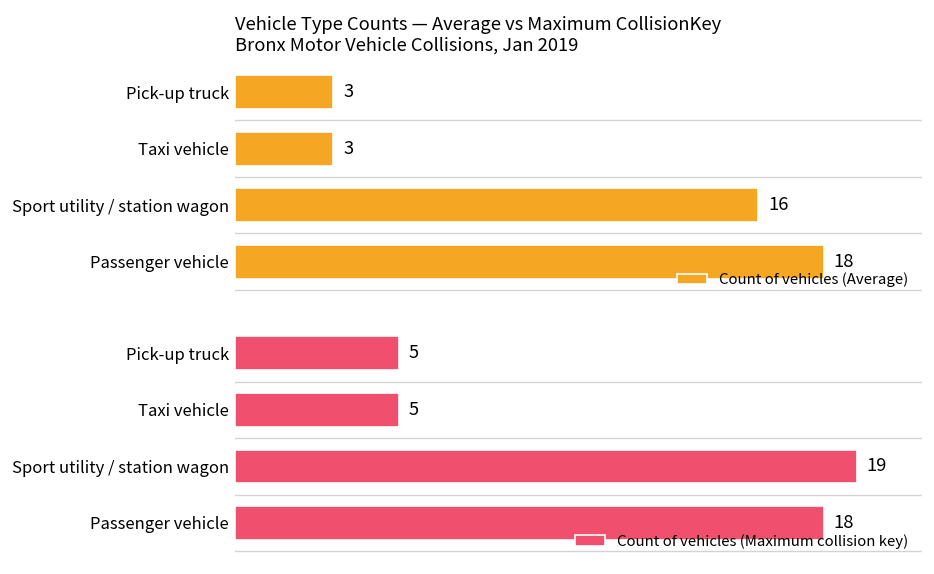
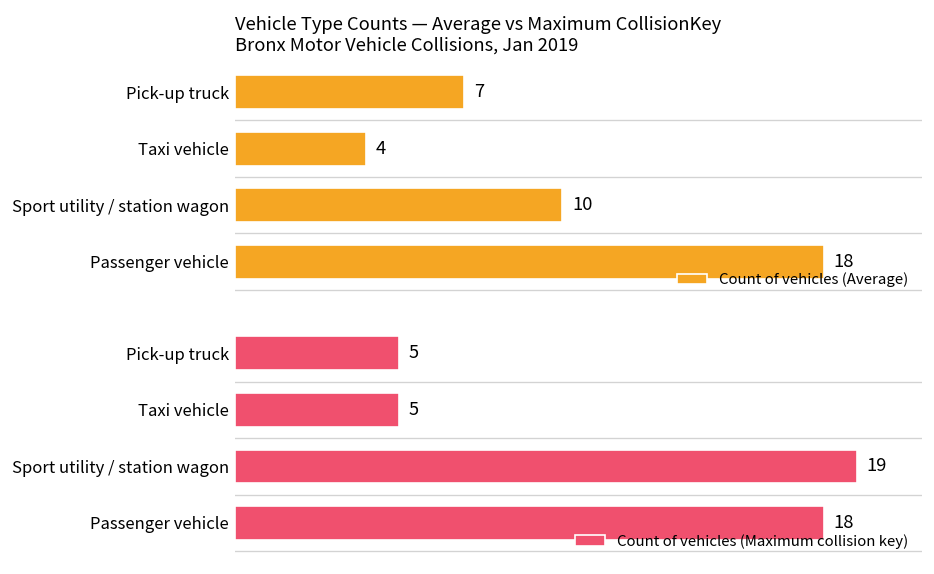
Vehicle Type Counts — Average vs Maximum CollisionKey Bronx Motor Vehicle Collisions, Jan 2019, Pick-up truck: 3 -> 7
Vehicle Type Counts — Average vs Maximum CollisionKey Bronx Motor Vehicle Collisions, Jan 2019, Taxi vehicle: 3 -> 4
Vehicle Type Counts — Average vs Maximum CollisionKey Bronx Motor Vehicle Collisions, Jan 2019, Sport utility / station wagon: 16 -> 10
